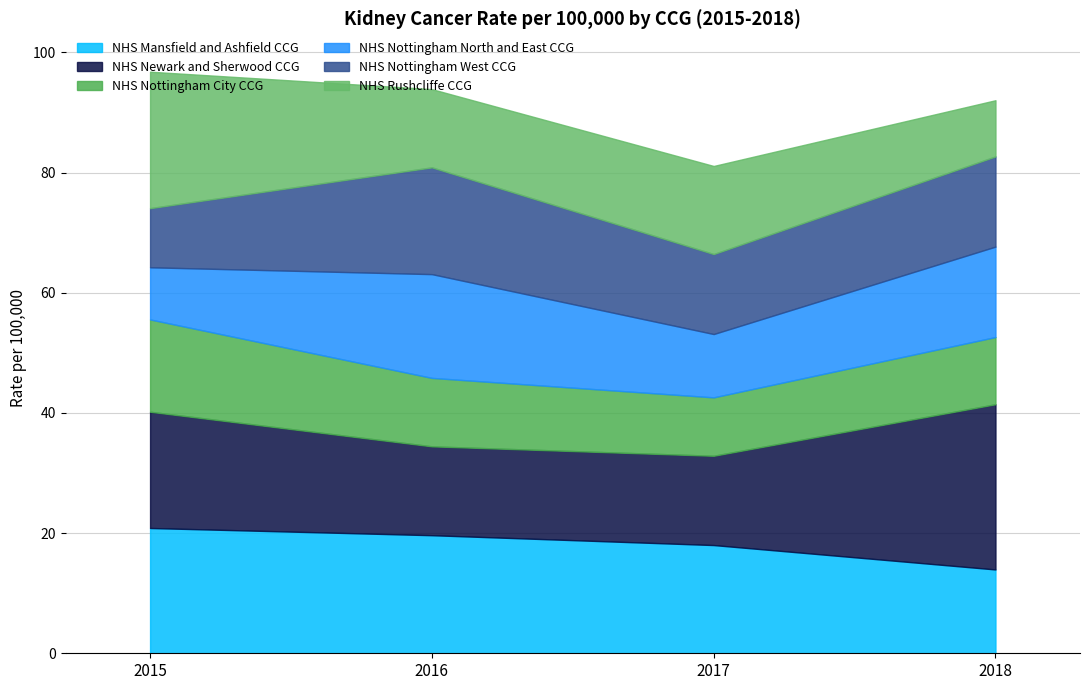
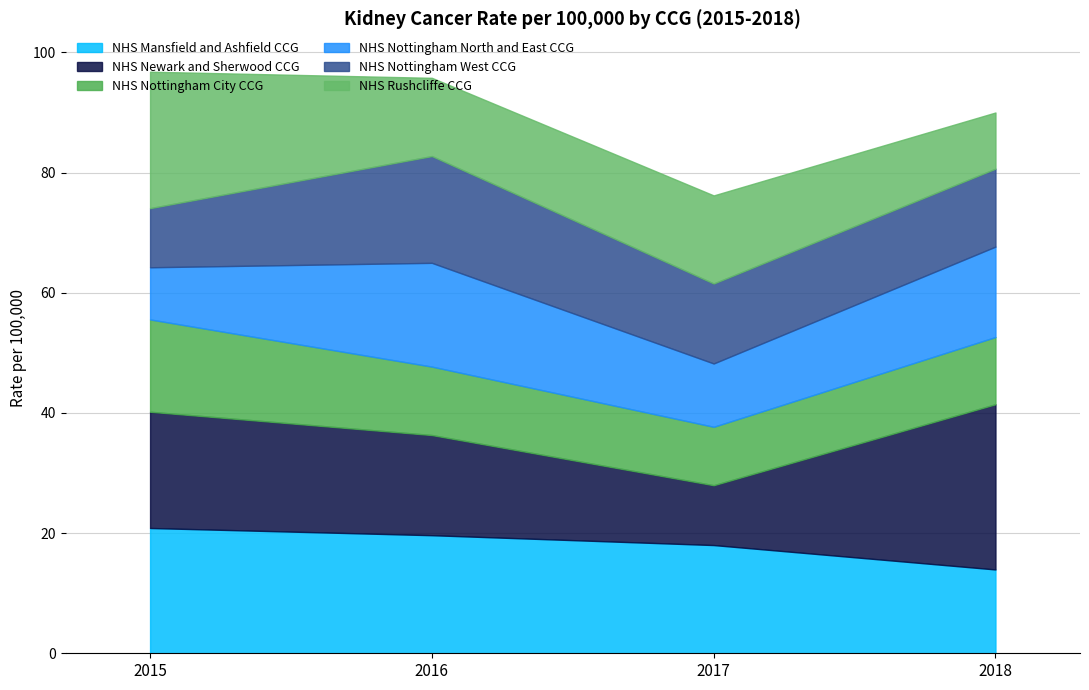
NHS Newark and Sherwood CCG, 2016: 15 -> 17
NHS Newark and Sherwood CCG, 2017: 15 -> 10
NHS Nottingham West CCG, 2018: 15 -> 13
